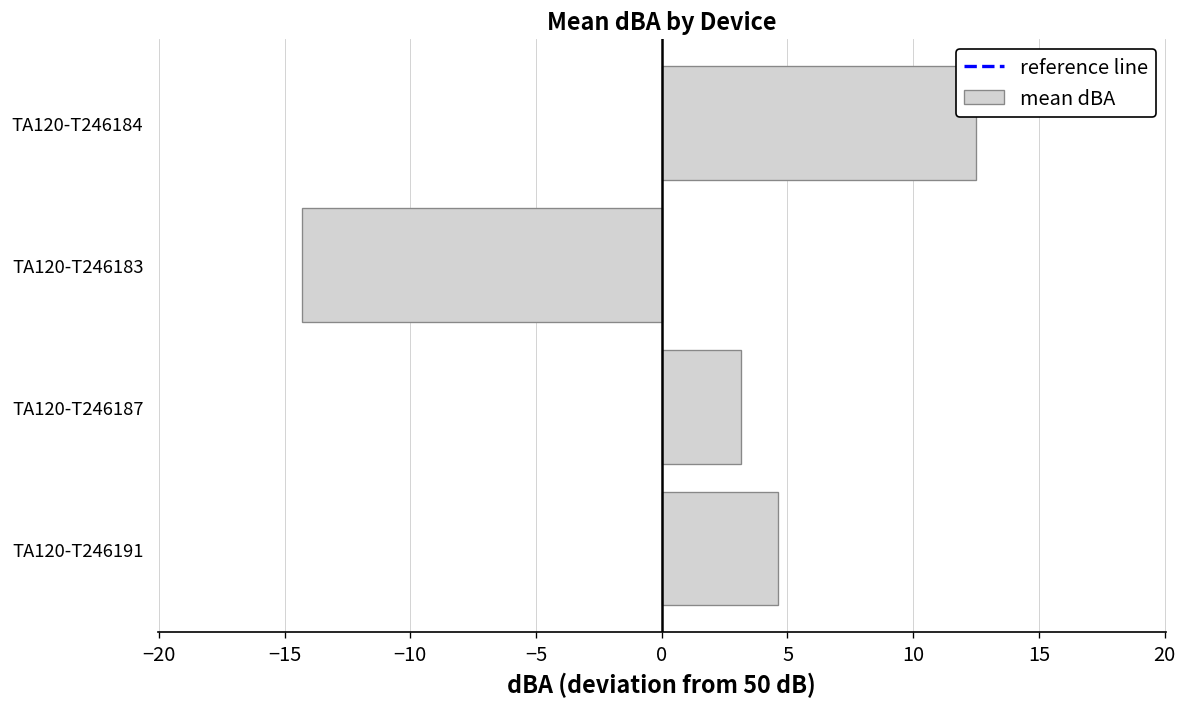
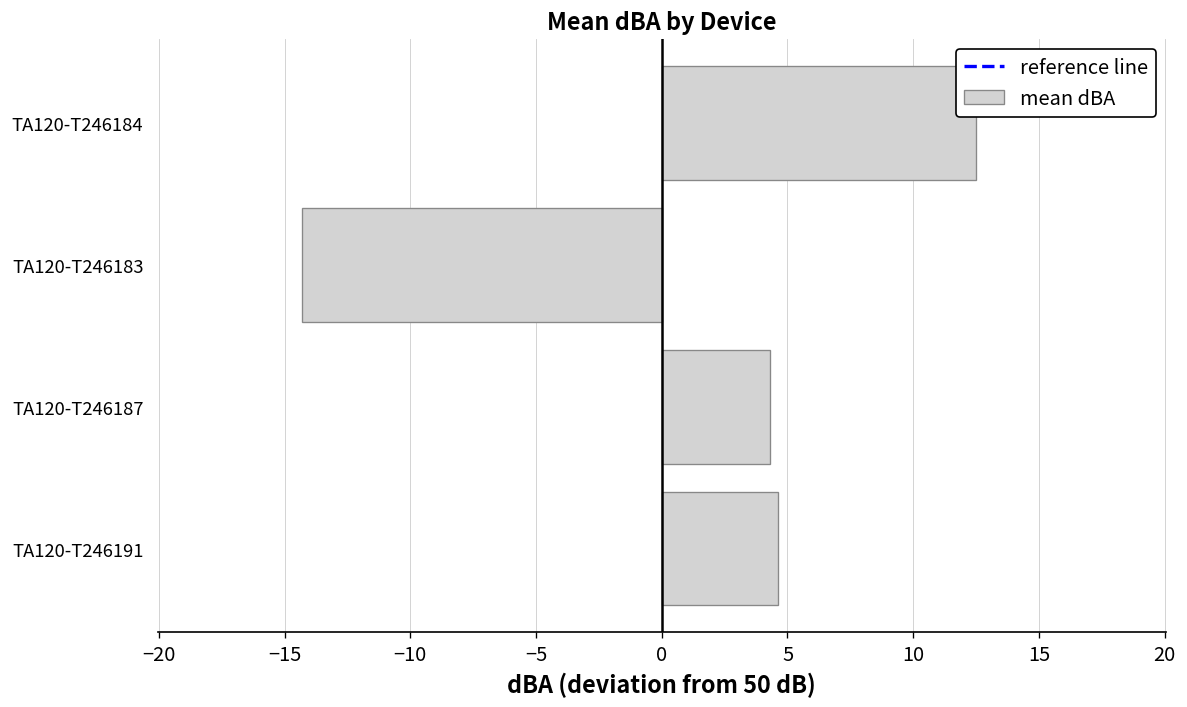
TA120-T246187: 3.1 -> 4.3
